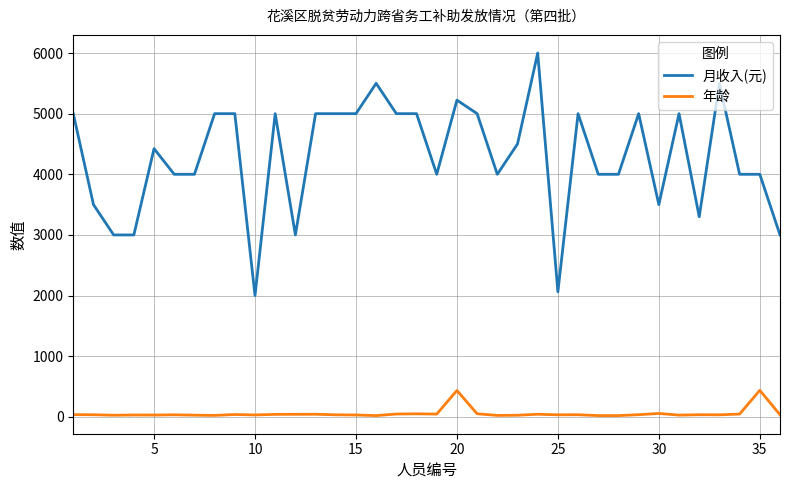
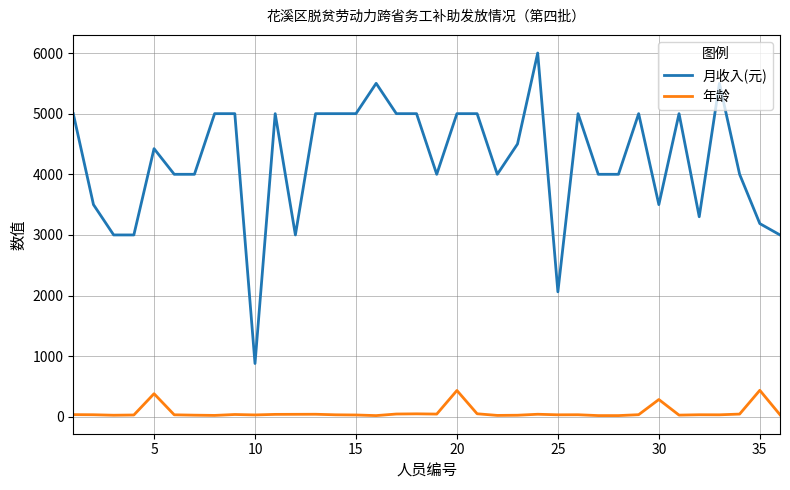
年龄, 5: 0 -> 400
月收入(元), 10: 2000 -> 900
月收入(元), 20: 5200 -> 5000
年龄, 30: 100 -> 300
月收入(元), 35: 4000 -> 3200
